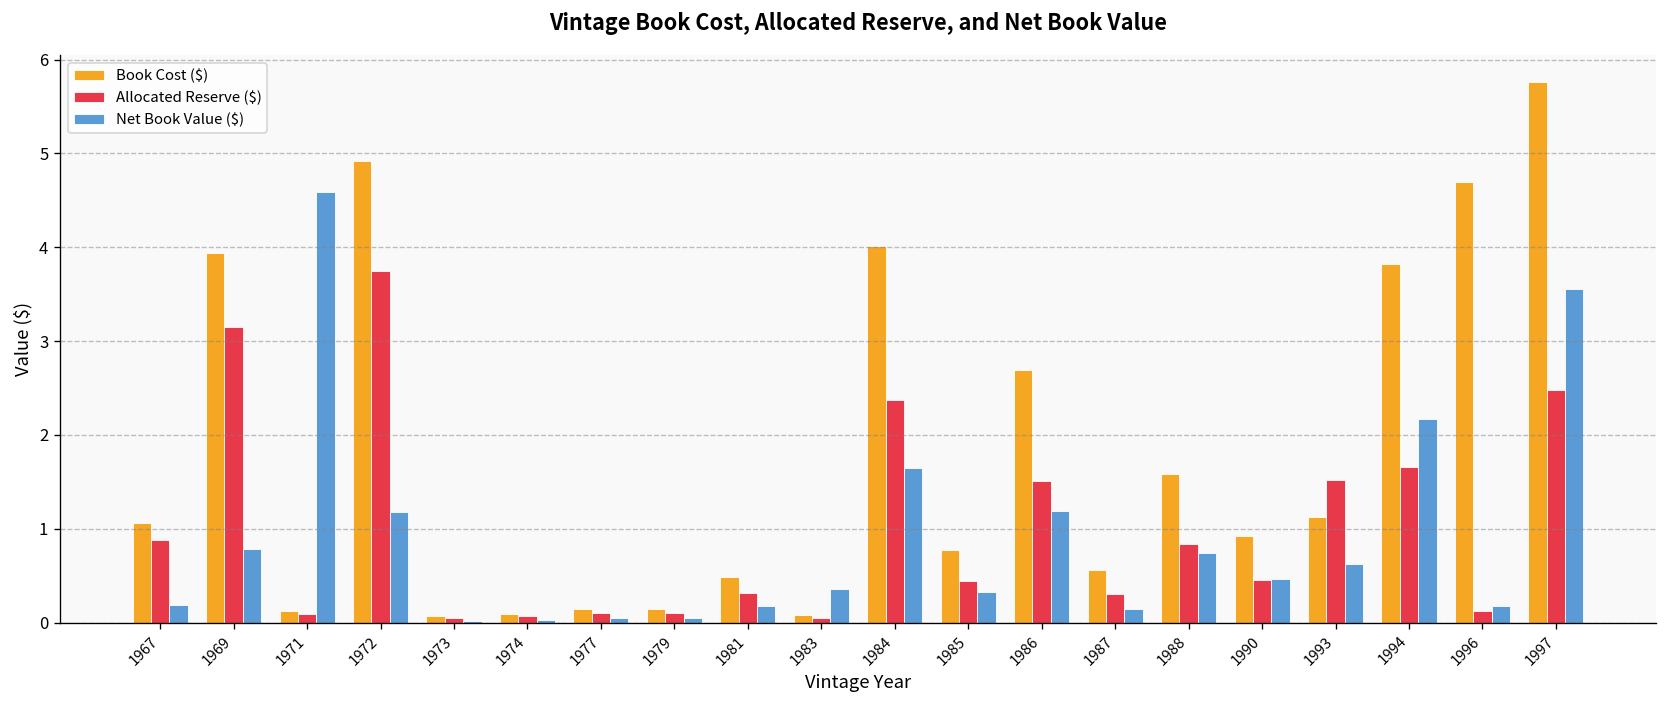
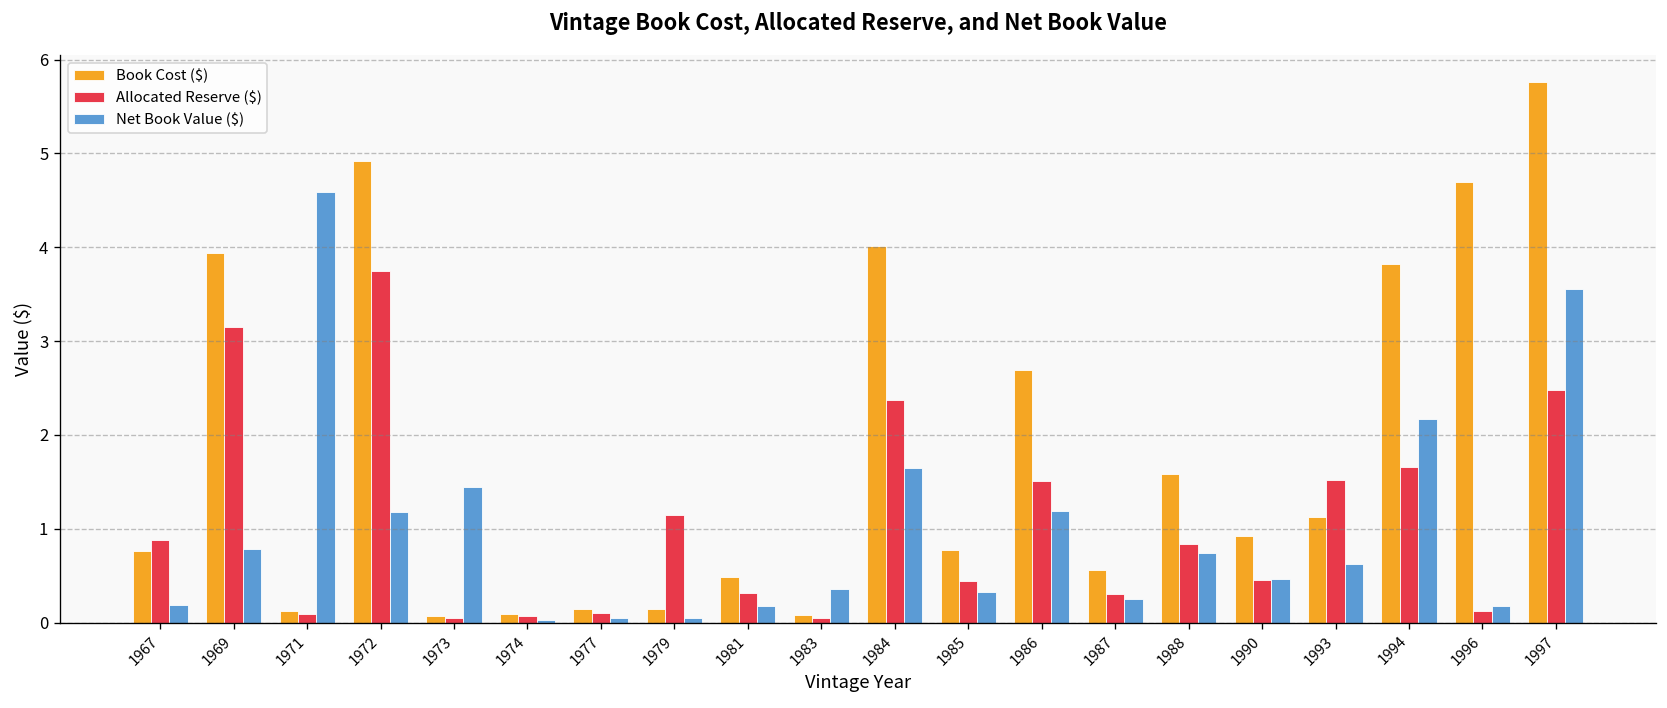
Book Cost ($), 1967: 1.1 -> 0.8
Net Book Value ($), 1973: 0.0 -> 1.4
Allocated Reserve ($), 1979: 0.1 -> 1.1
Net Book Value ($), 1987: 0.1 -> 0.3
